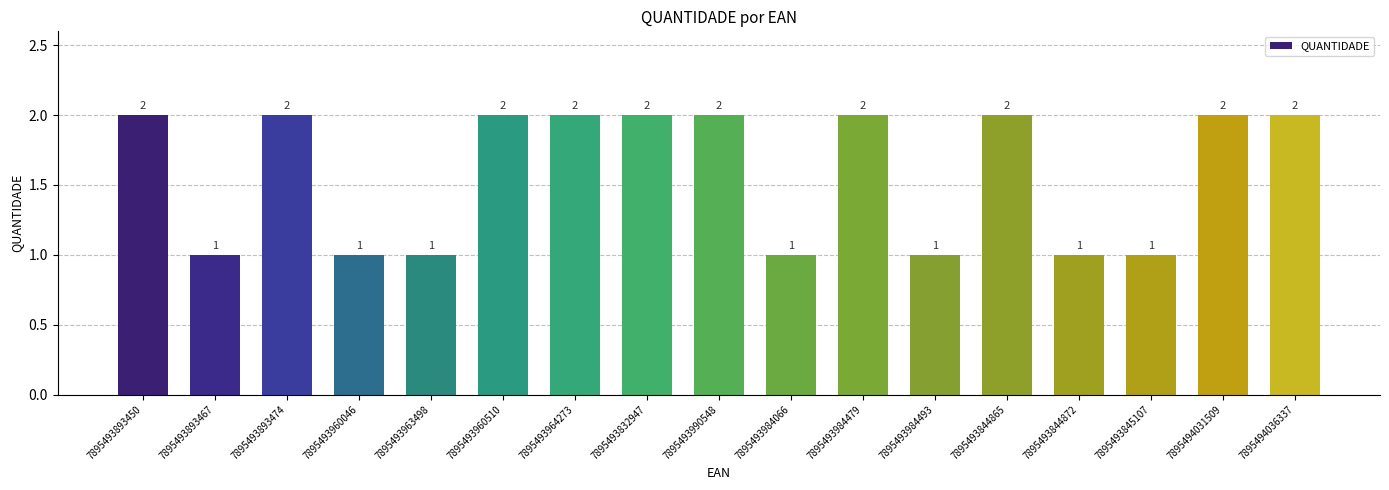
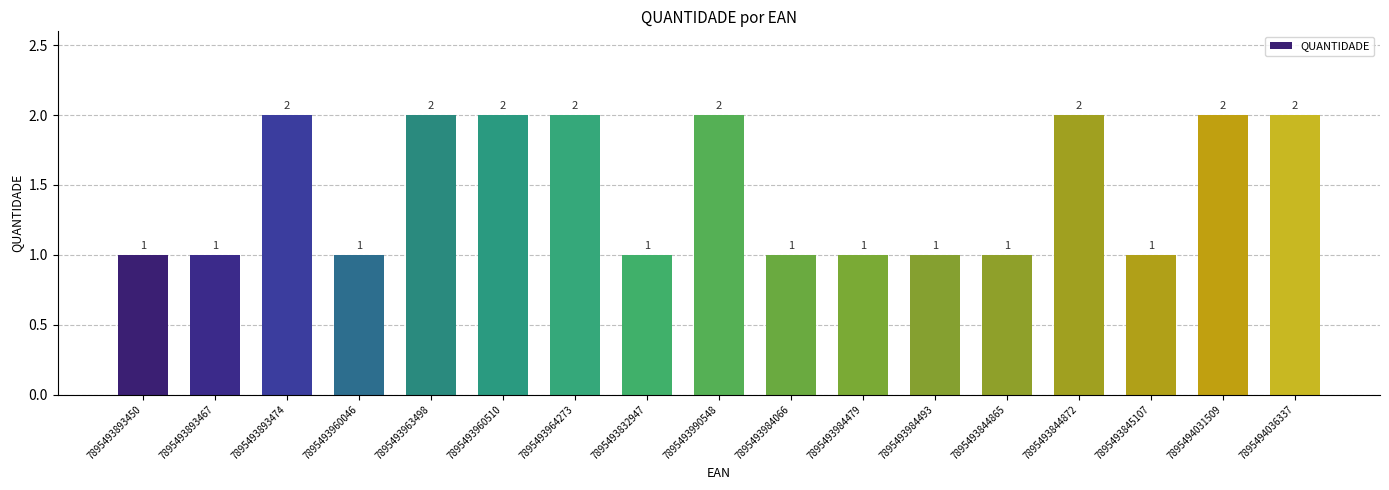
7895493893450: 2 -> 1
7895493963498: 1 -> 2
7895493832947: 2 -> 1
7895493984479: 2 -> 1
7895493844865: 2 -> 1
7895493844872: 1 -> 2
